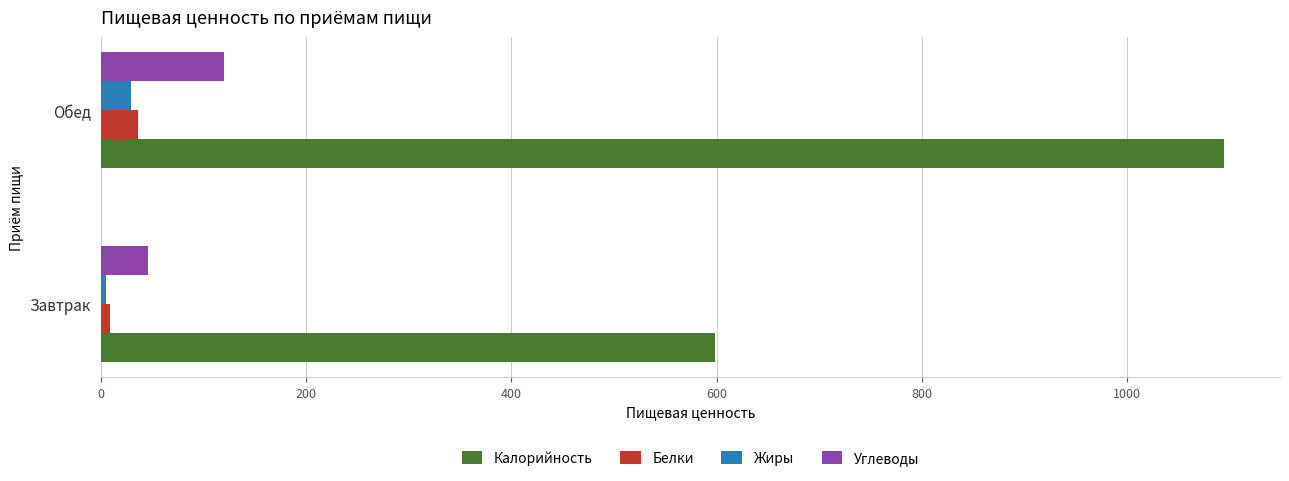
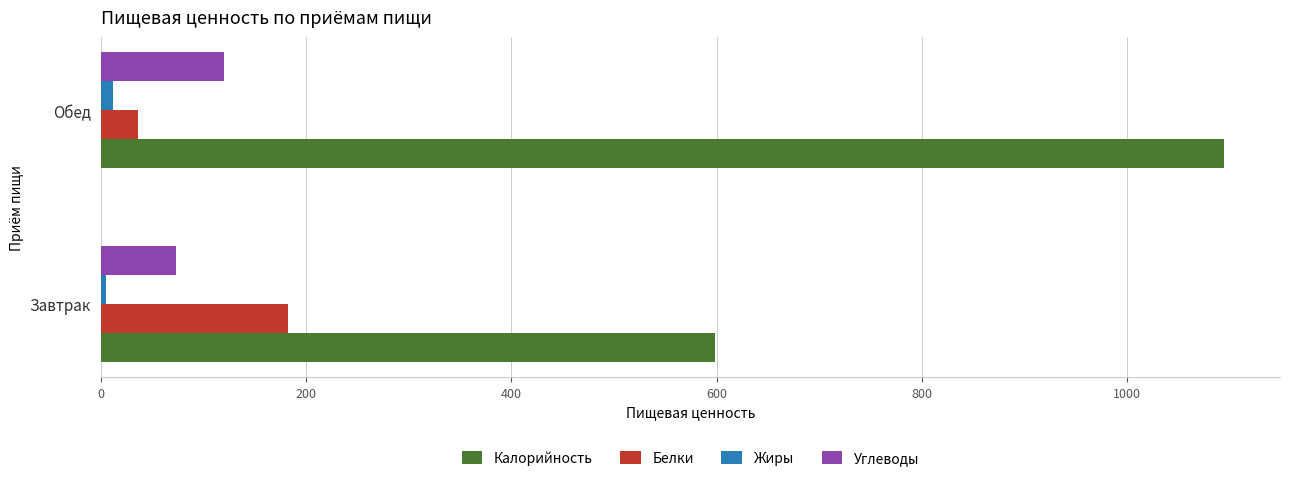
Жиры, Обед: 30 -> 12
Углеводы, Завтрак: 46 -> 73
Белки, Завтрак: 9 -> 183
